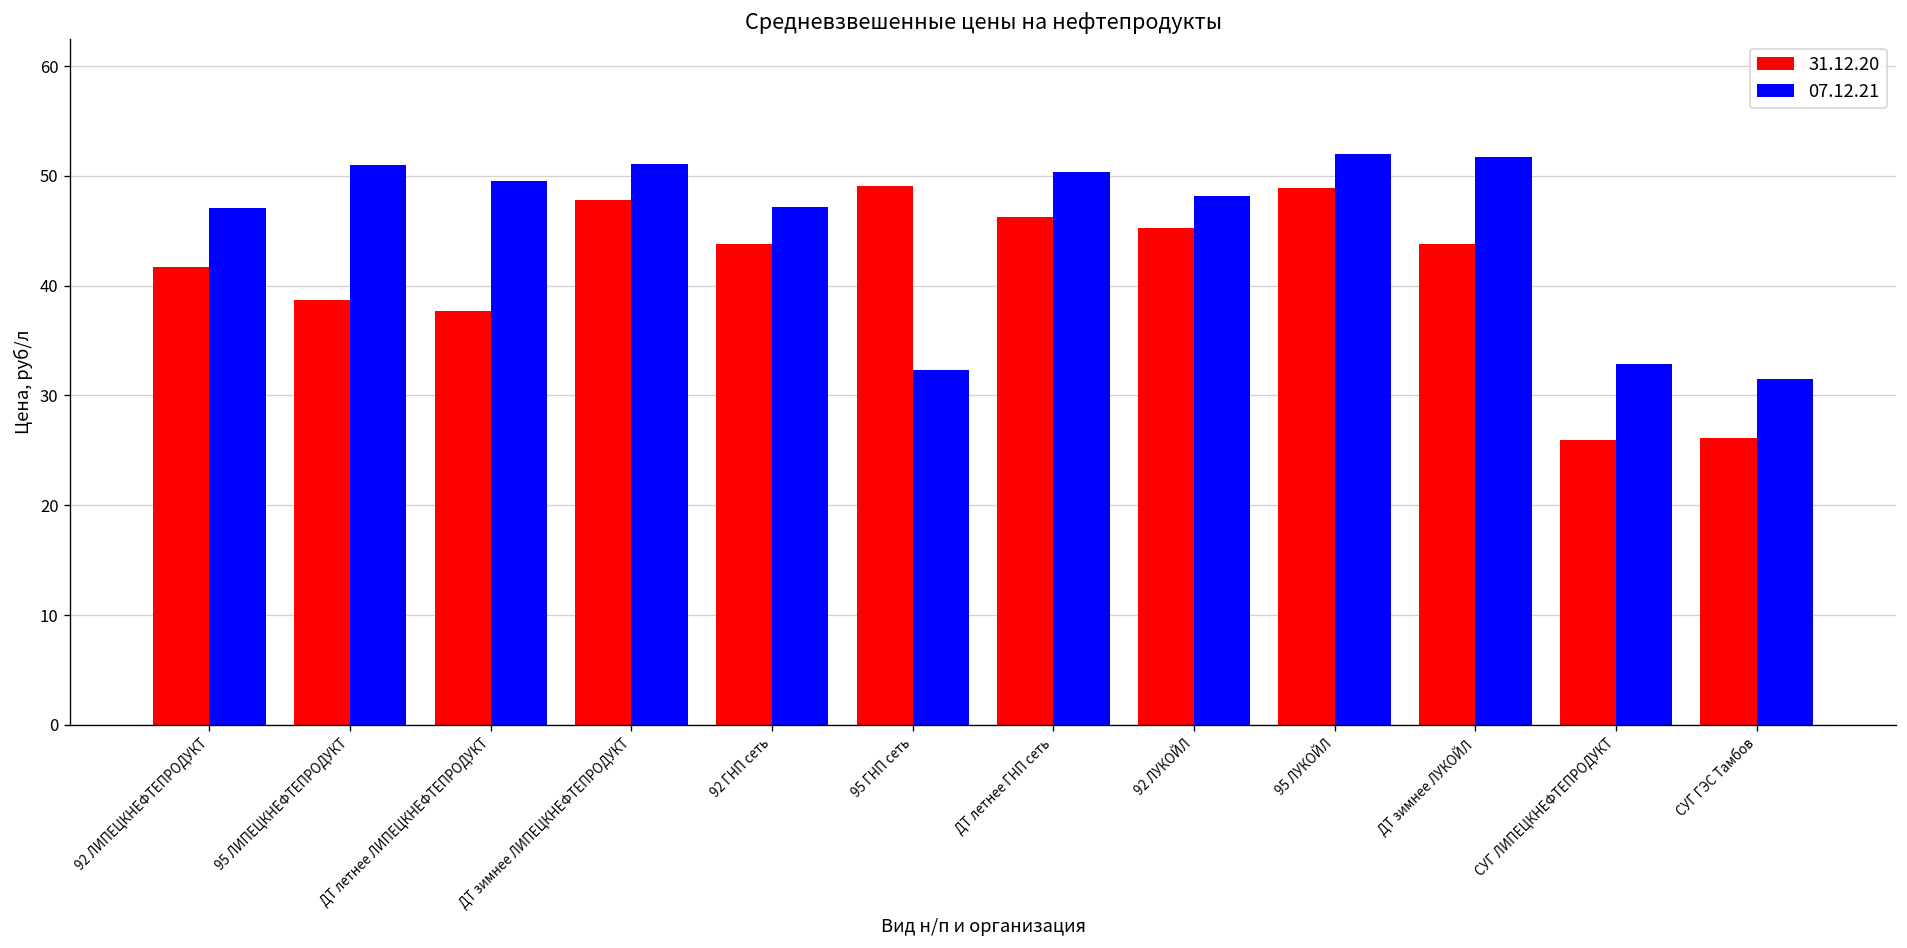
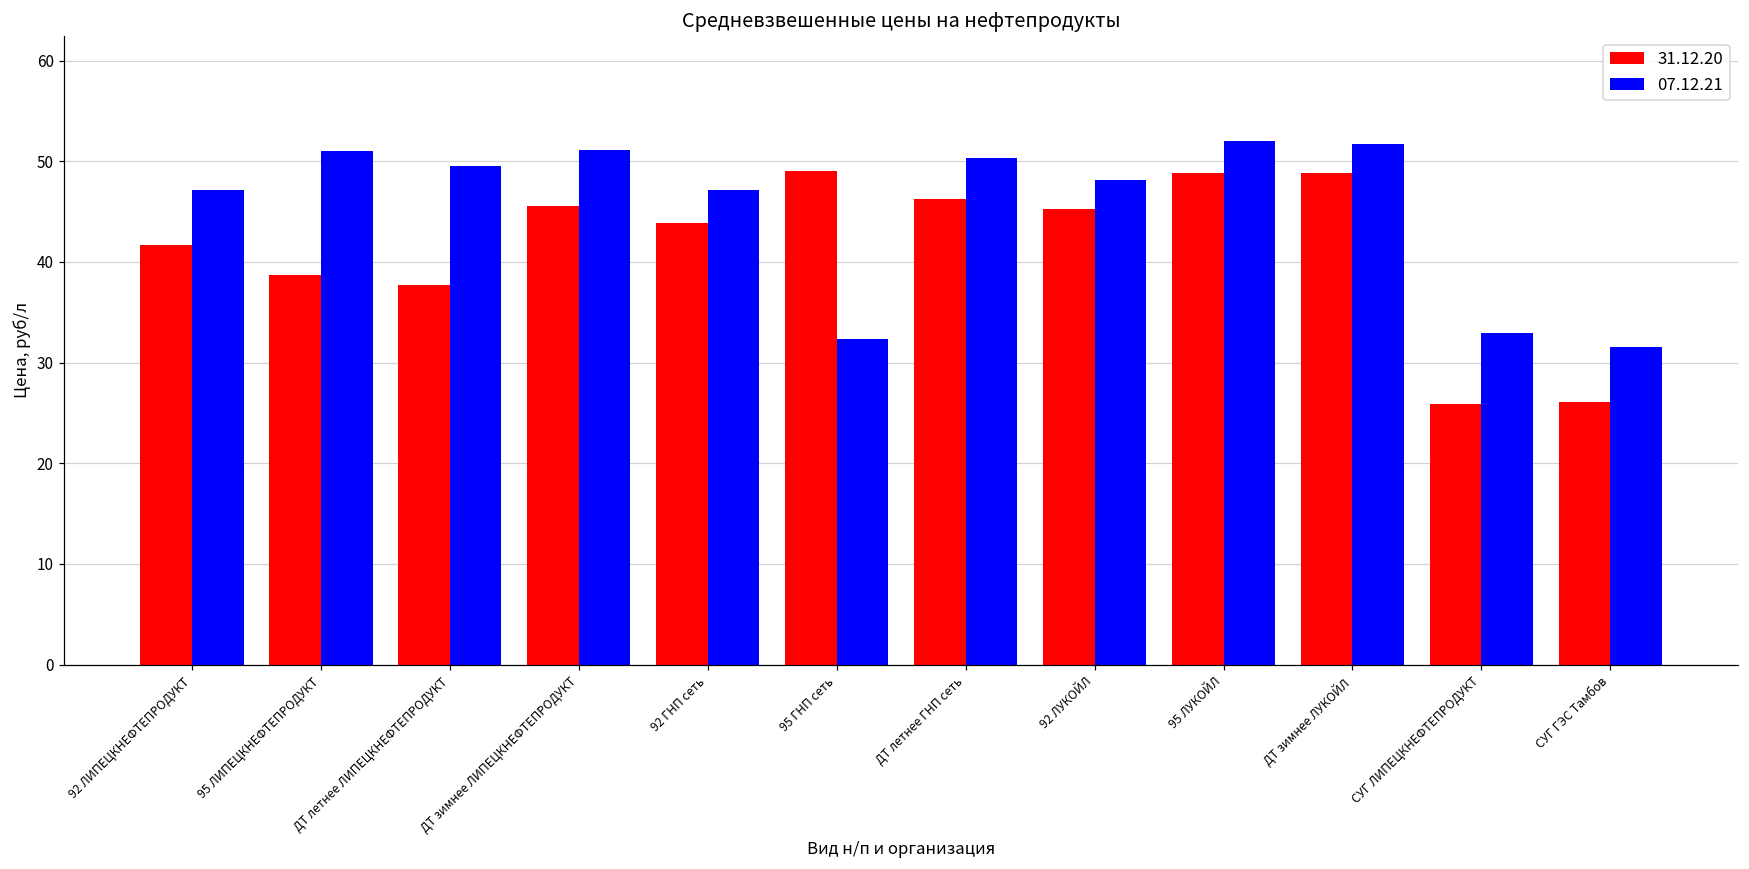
31.12.20, ДТ зимнее ЛИПЕЦКНЕФТЕПРОДУКТ: 48 -> 46
31.12.20, ДТ зимнее ЛУКОЙЛ: 44 -> 49
